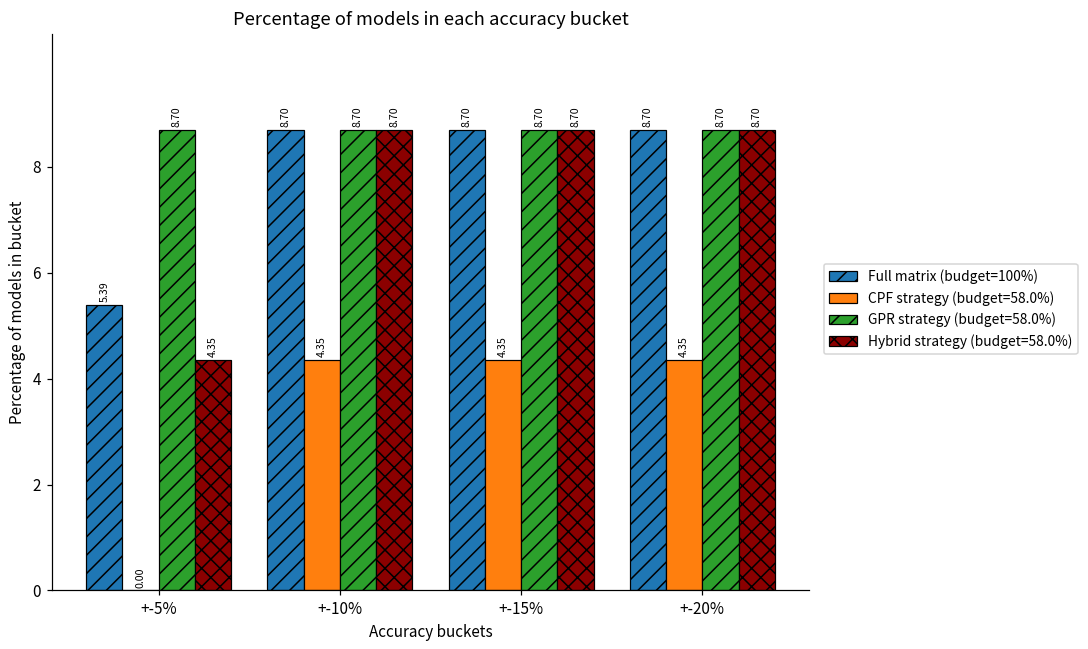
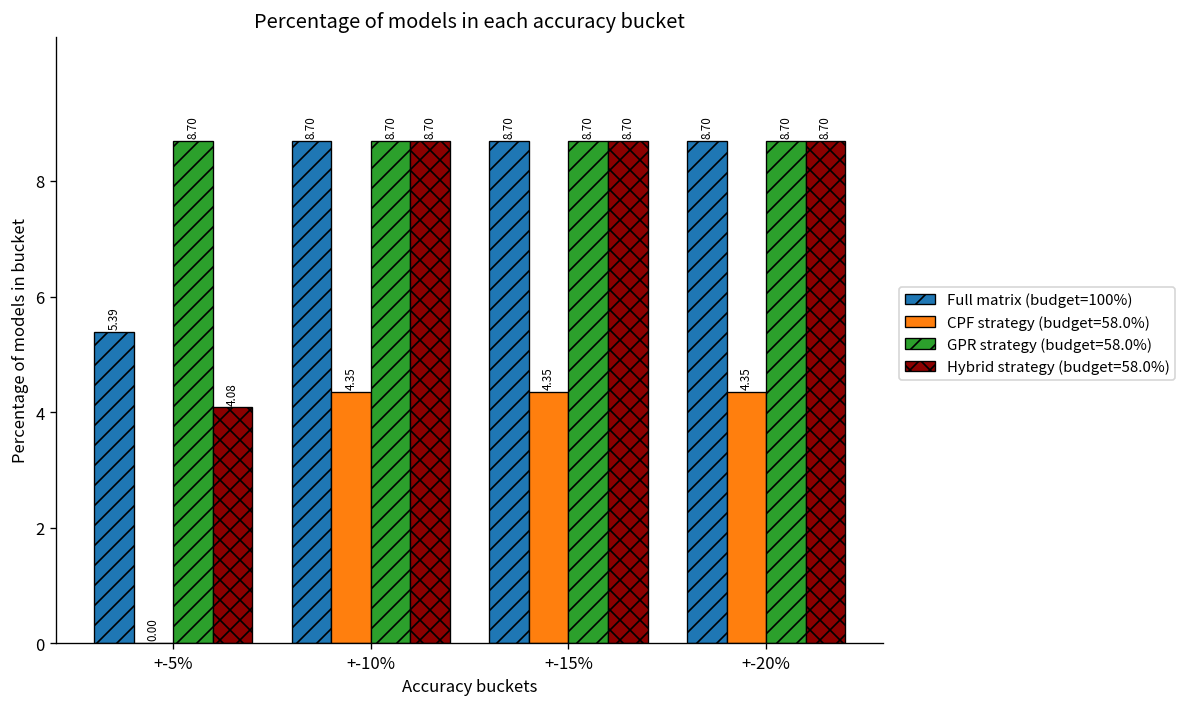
Hybrid strategy (budget=58.0%), +-5%: 4.35 -> 4.08
